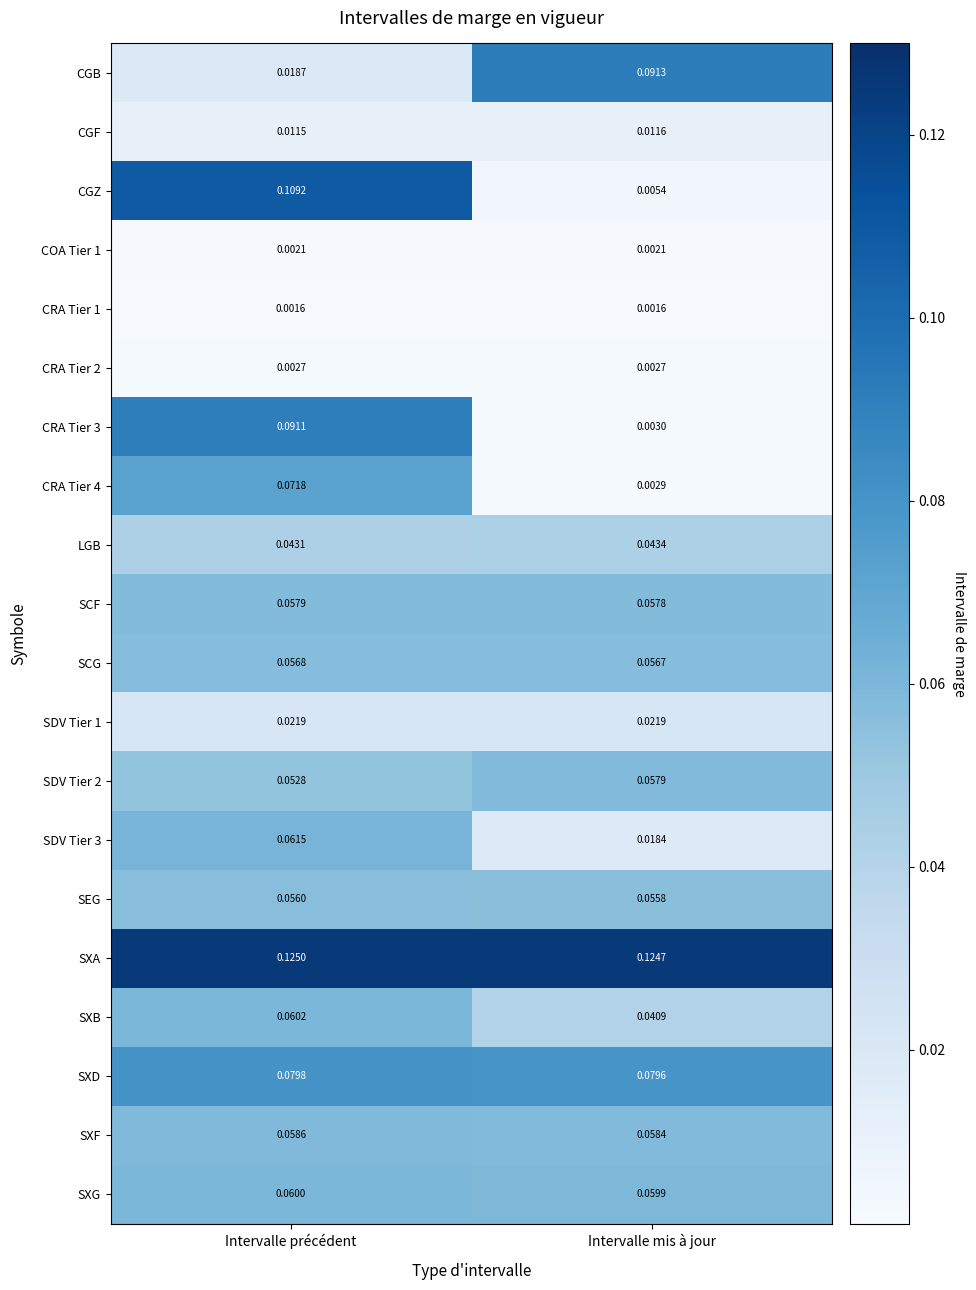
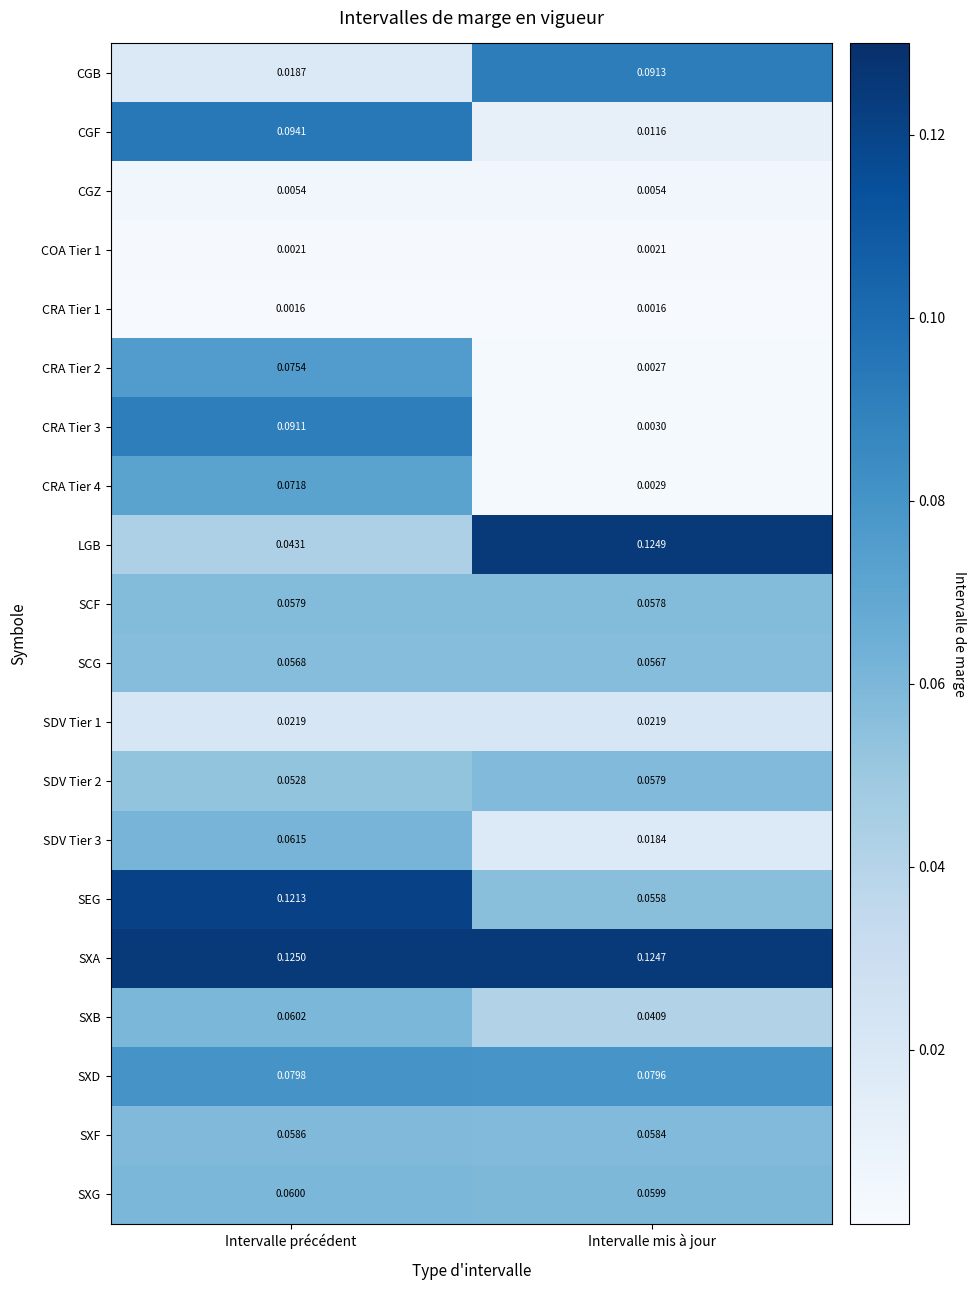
CGF, Intervalle précédent: 0.0115 -> 0.0941
CGZ, Intervalle précédent: 0.1092 -> 0.0054
CRA Tier 2, Intervalle précédent: 0.0027 -> 0.0754
LGB, Intervalle mis à jour: 0.0434 -> 0.1249
SEG, Intervalle précédent: 0.0560 -> 0.1213
